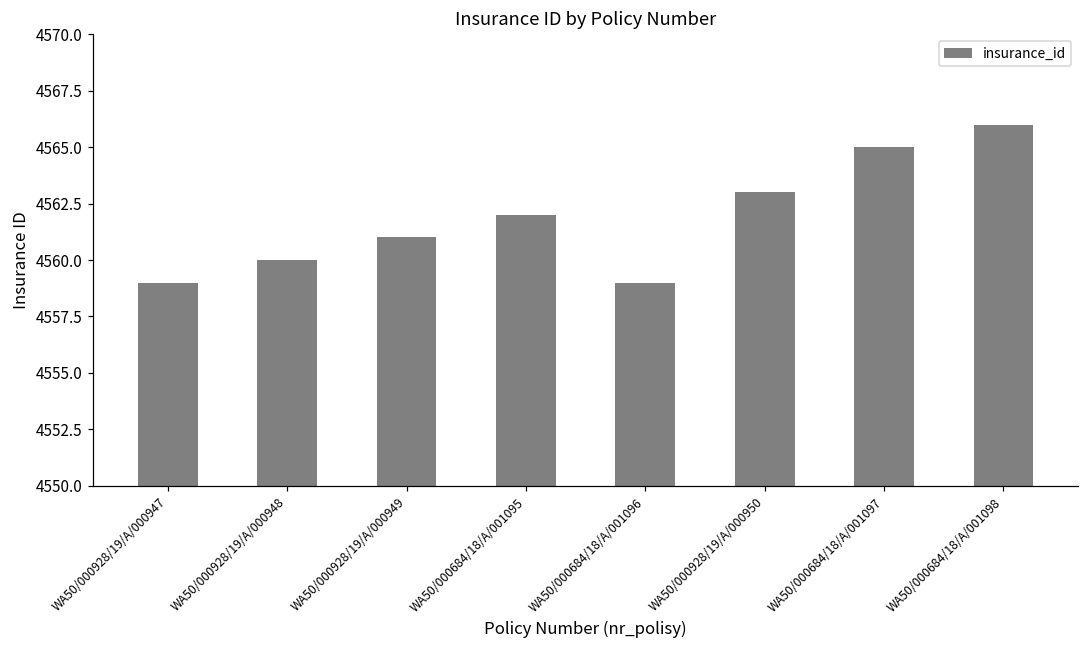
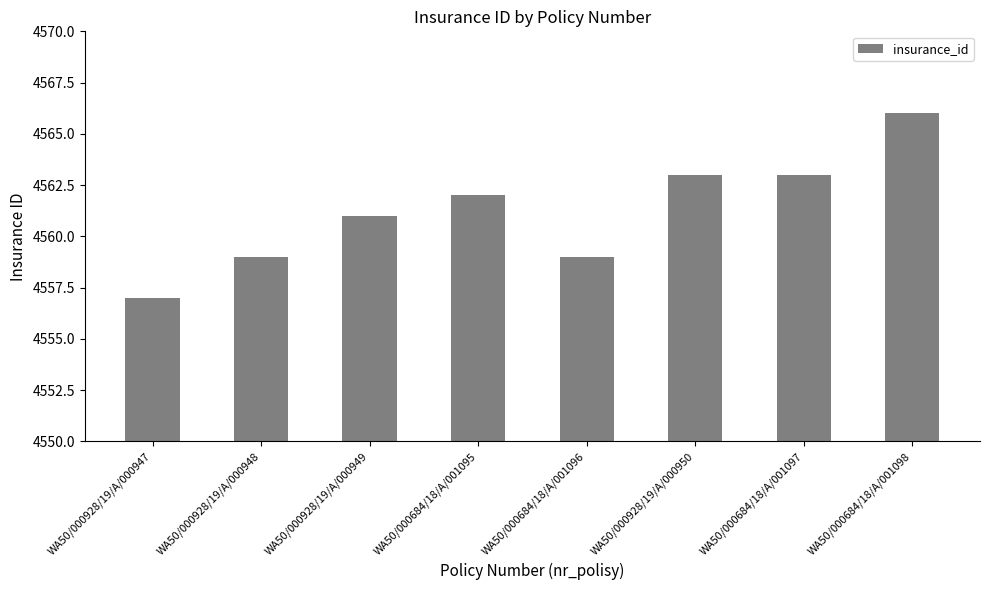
WA50/000928/19/A/000947: 4559 -> 4557
WA50/000928/19/A/000948: 4560 -> 4559
WA50/000684/18/A/001097: 4565 -> 4563
